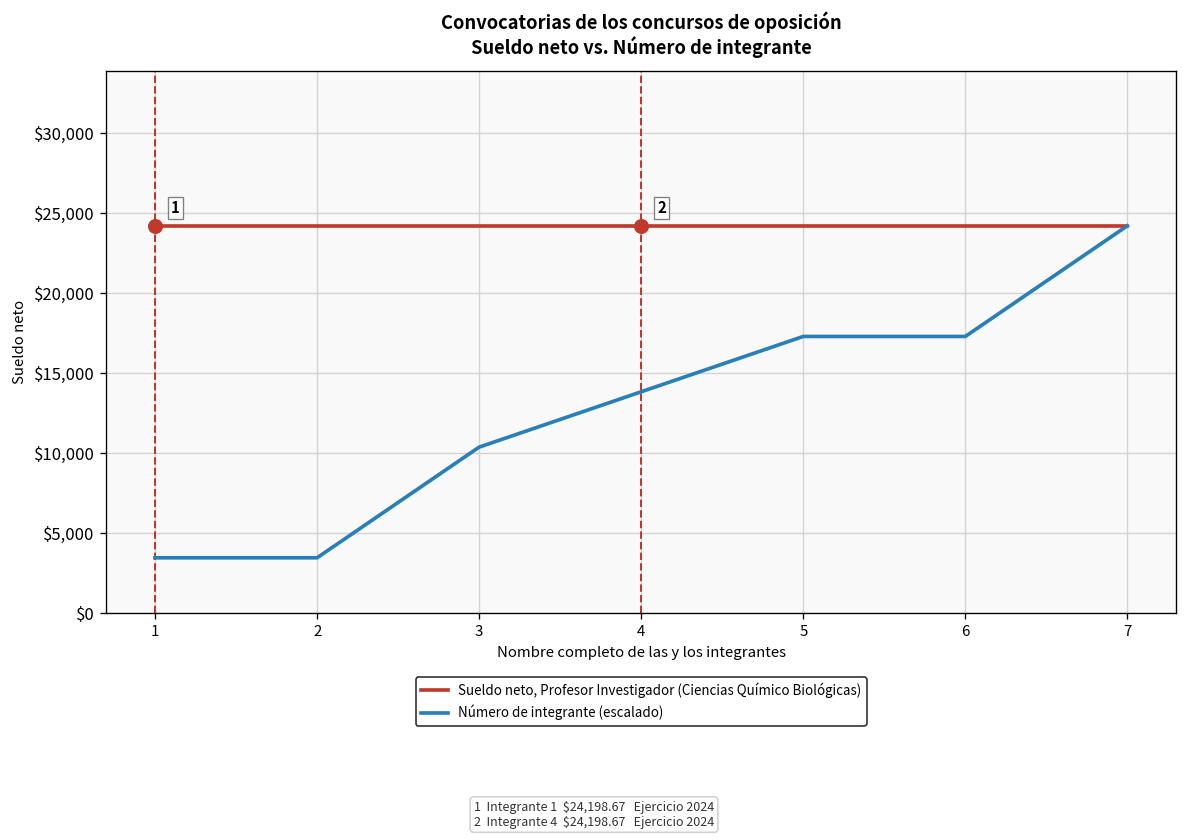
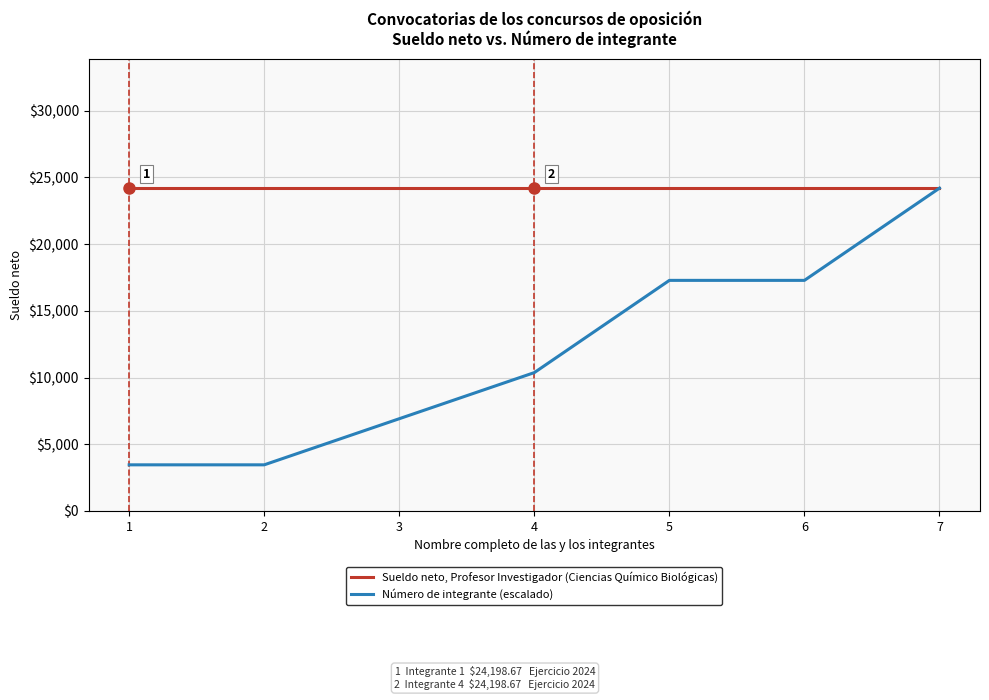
Número de integrante (escalado), 3: $10,400 -> $6,900
Número de integrante (escalado), 4: $13,800 -> $10,400
